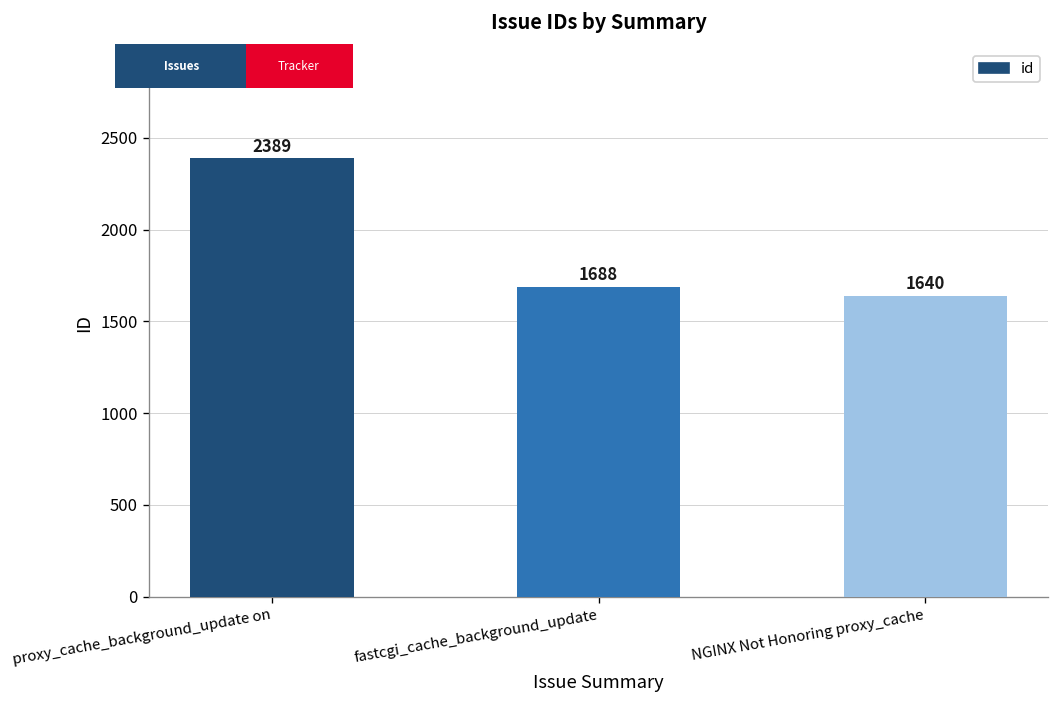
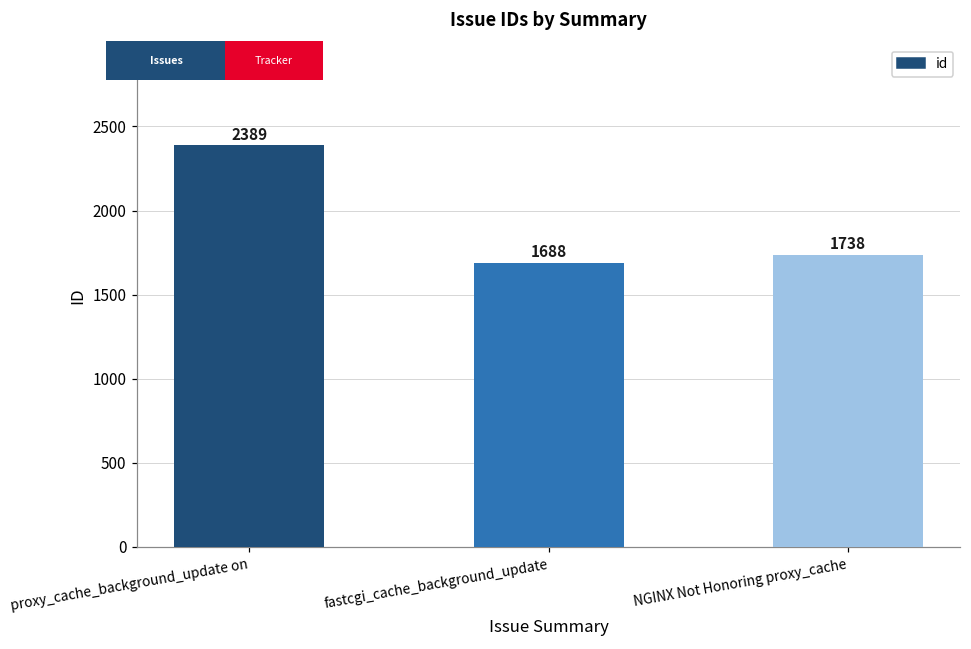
NGINX Not Honoring proxy_cache: 1640 -> 1738
